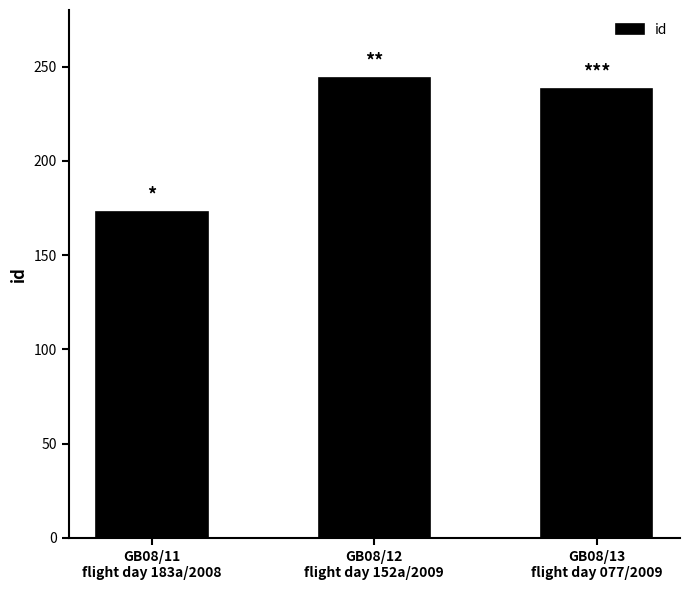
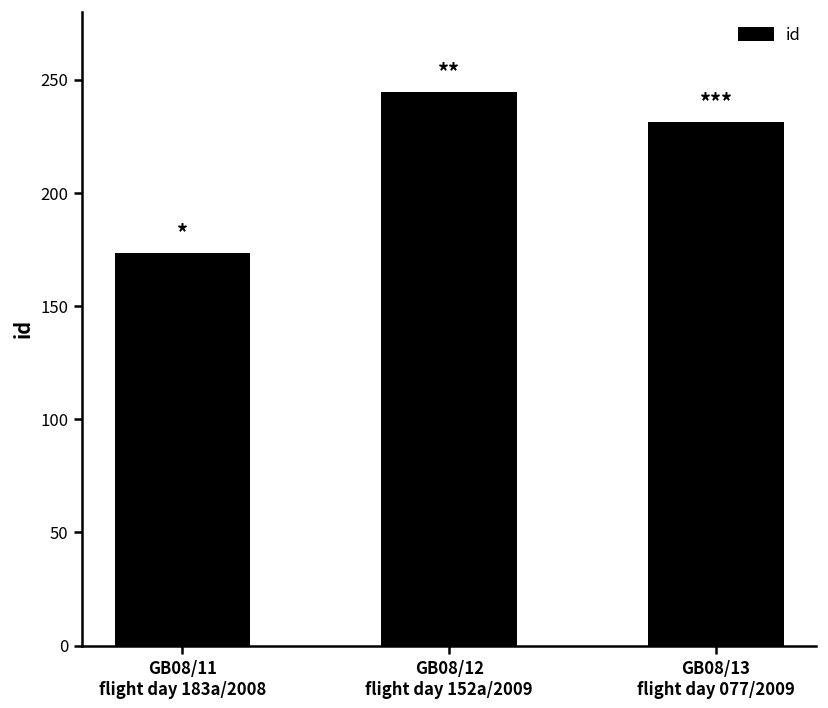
GB08/13 flight day 077/2009: 238 -> 231
